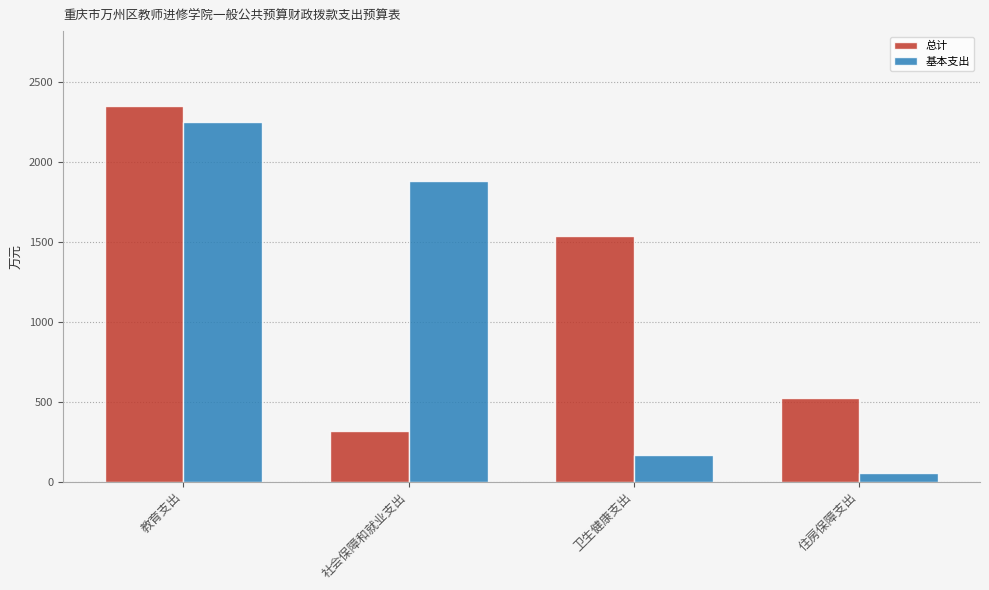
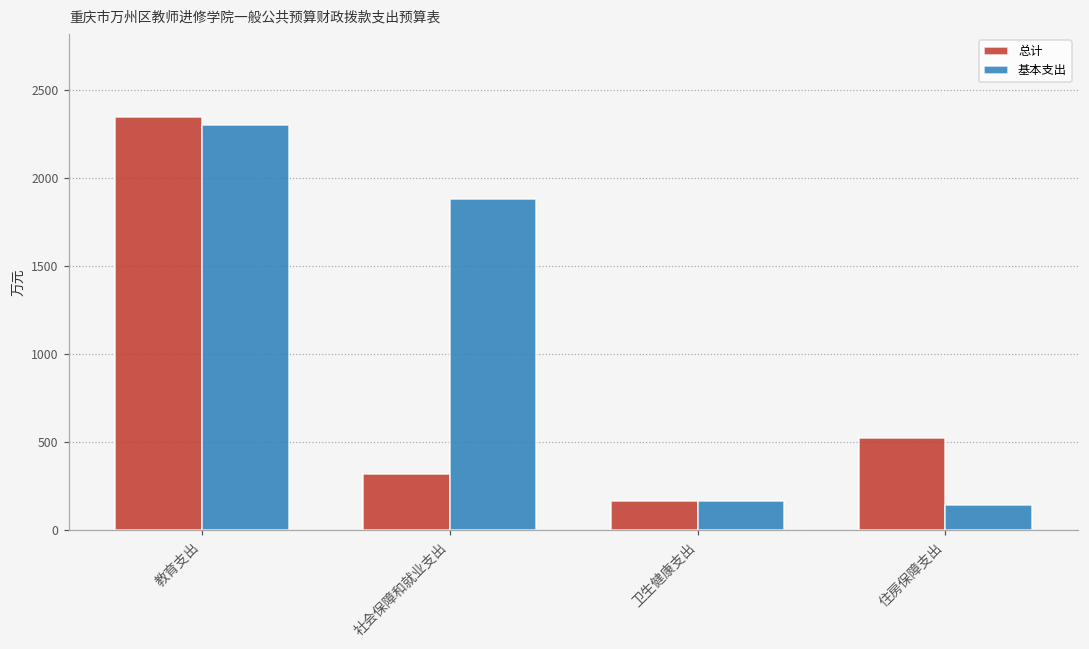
基本支出, 教育支出: 2250 -> 2300
总计, 卫生健康支出: 1530 -> 170
基本支出, 住房保障支出: 60 -> 140
